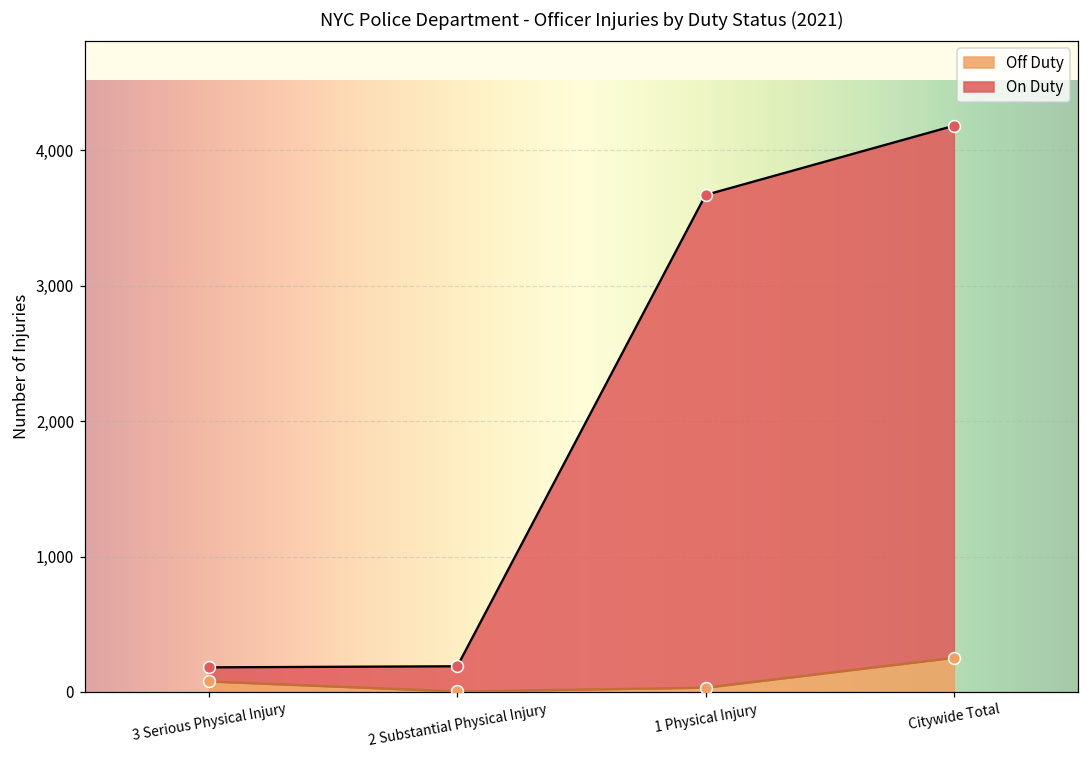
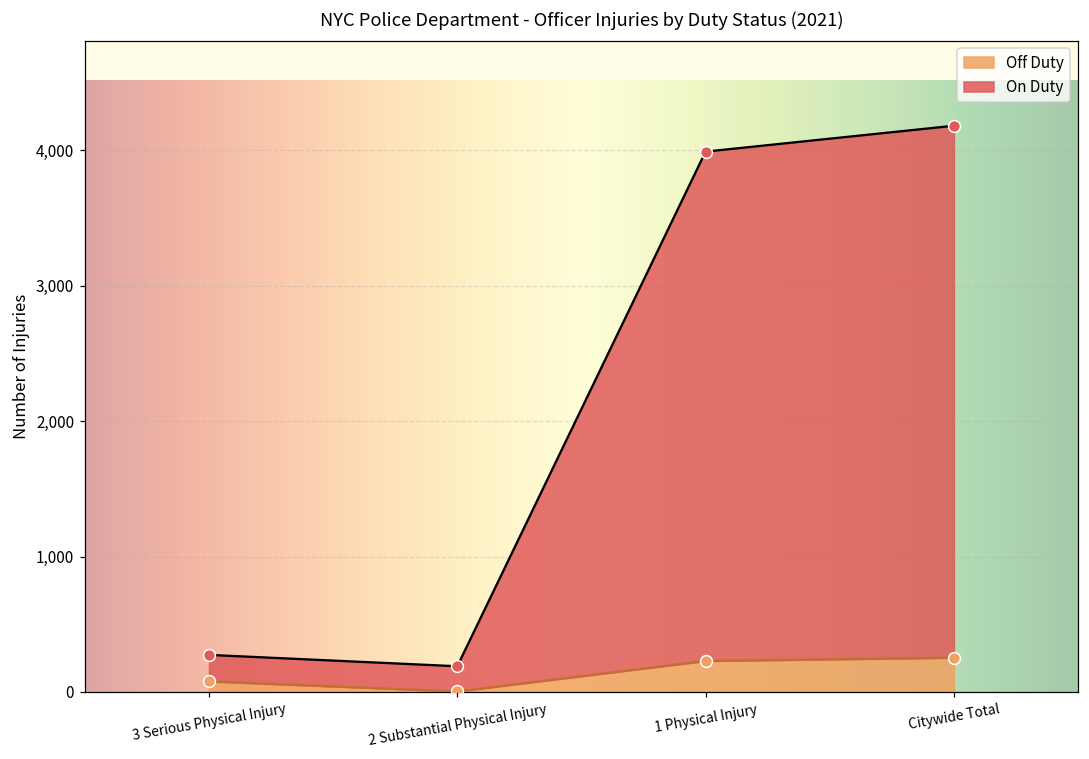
On Duty, 3 Serious Physical Injury: 100 -> 200
Off Duty, 1 Physical Injury: 30 -> 230
On Duty, 1 Physical Injury: 3,640 -> 3,760
